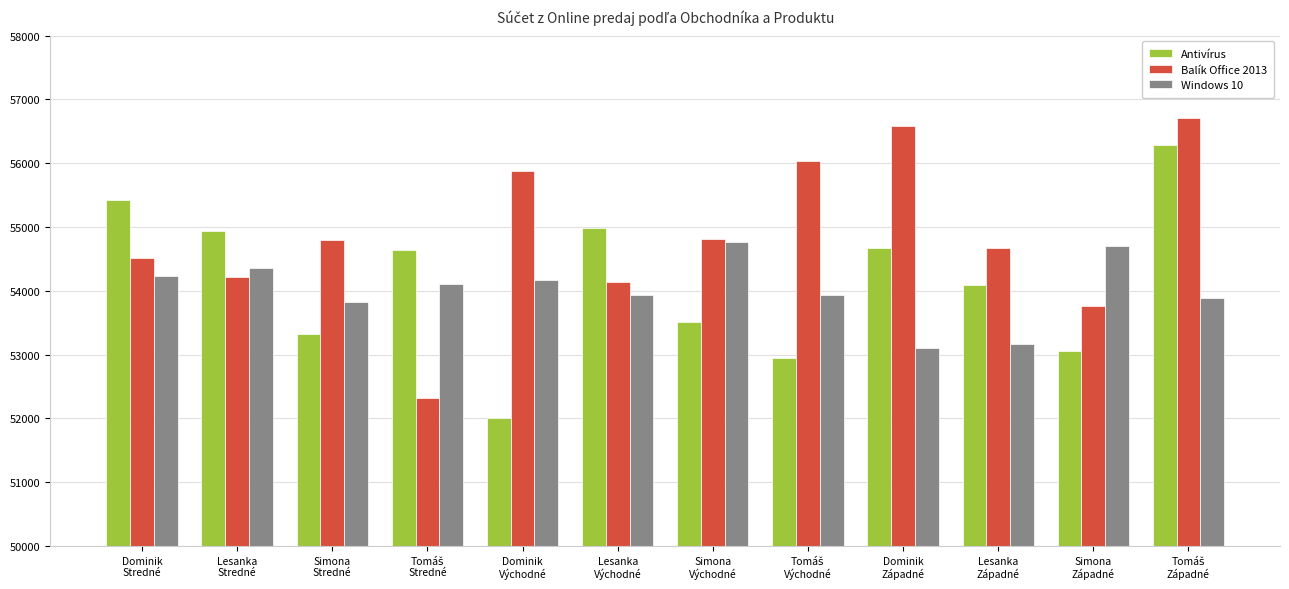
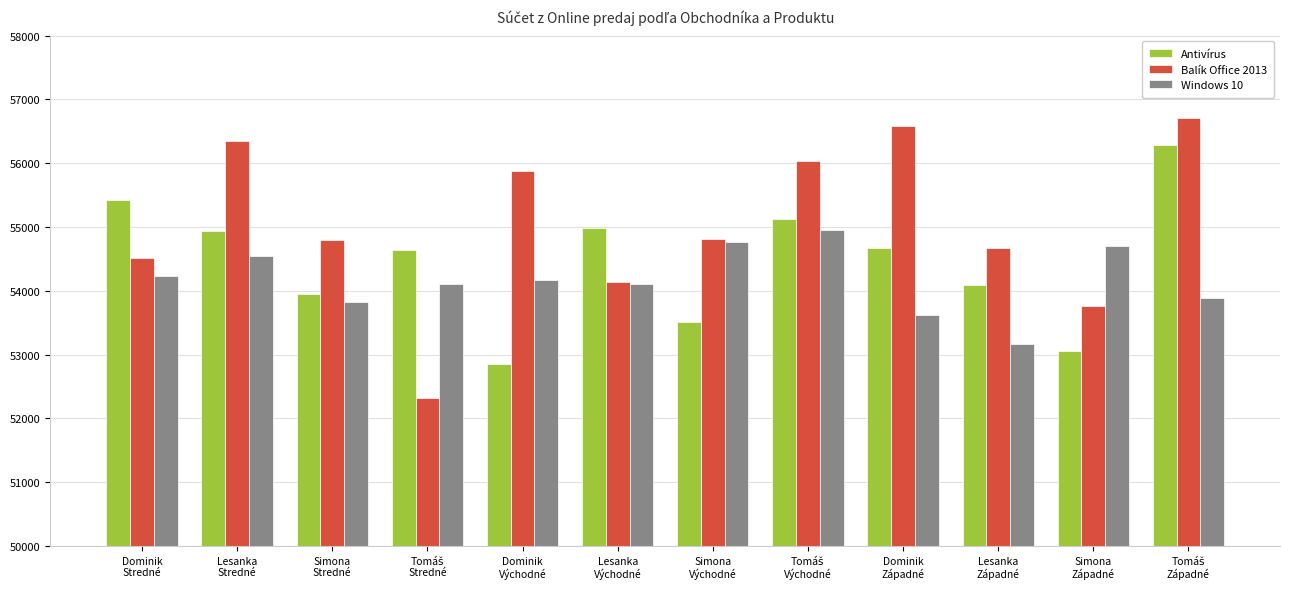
Balík Office 2013, Lesanka Stredné: 54200 -> 56300
Windows 10, Lesanka Stredné: 54400 -> 54500
Antivírus, Simona Stredné: 53300 -> 54000
Antivírus, Dominik Východné: 52000 -> 52900
Windows 10, Lesanka Východné: 53900 -> 54100
Antivírus, Tomáš Východné: 52900 -> 55100
Windows 10, Tomáš Východné: 53900 -> 55000
Windows 10, Dominik Západné: 53100 -> 53600
